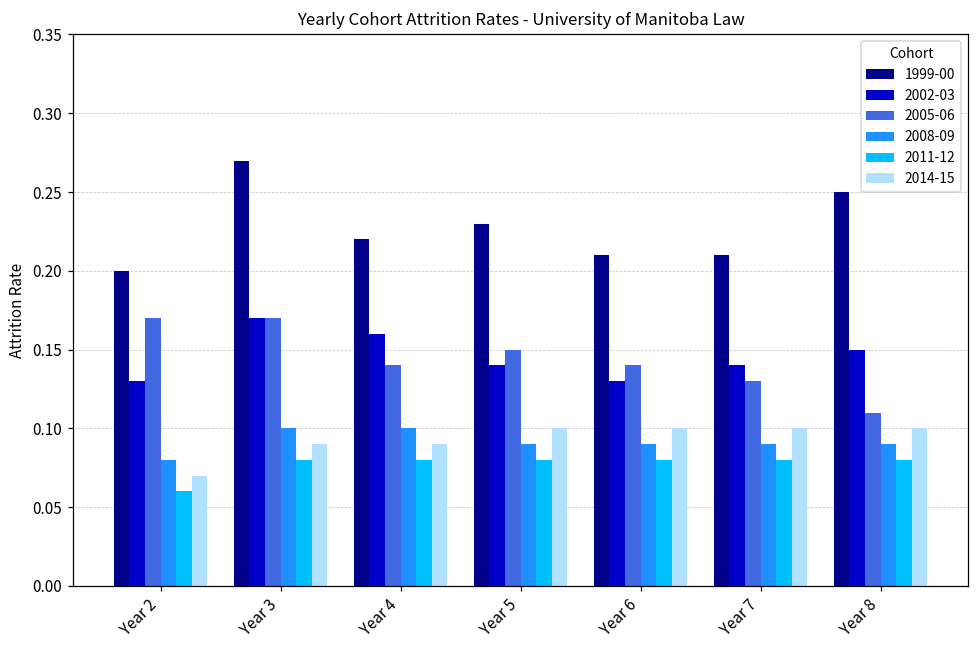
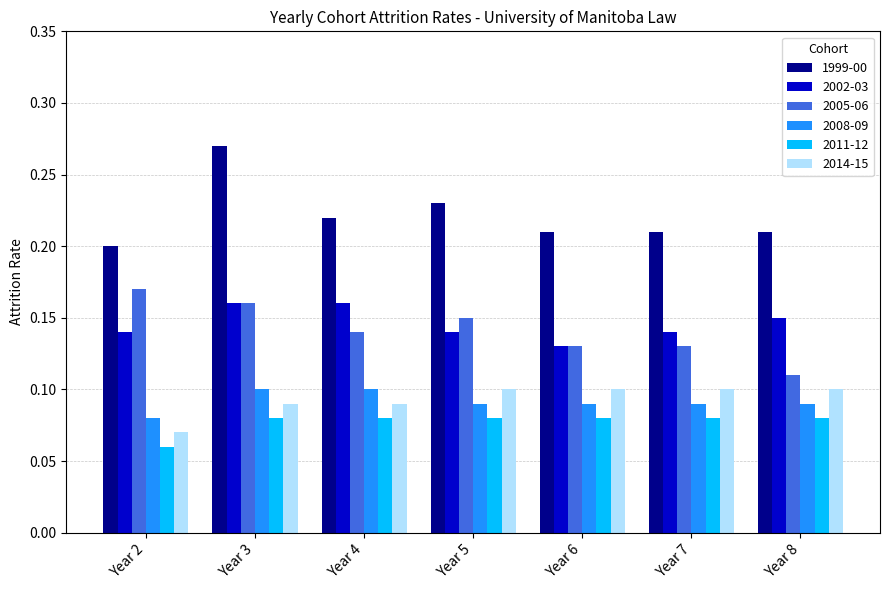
2002-03, Year 2: 0.13 -> 0.14
2002-03, Year 3: 0.17 -> 0.16
2005-06, Year 3: 0.17 -> 0.16
2005-06, Year 6: 0.14 -> 0.13
1999-00, Year 8: 0.25 -> 0.21
